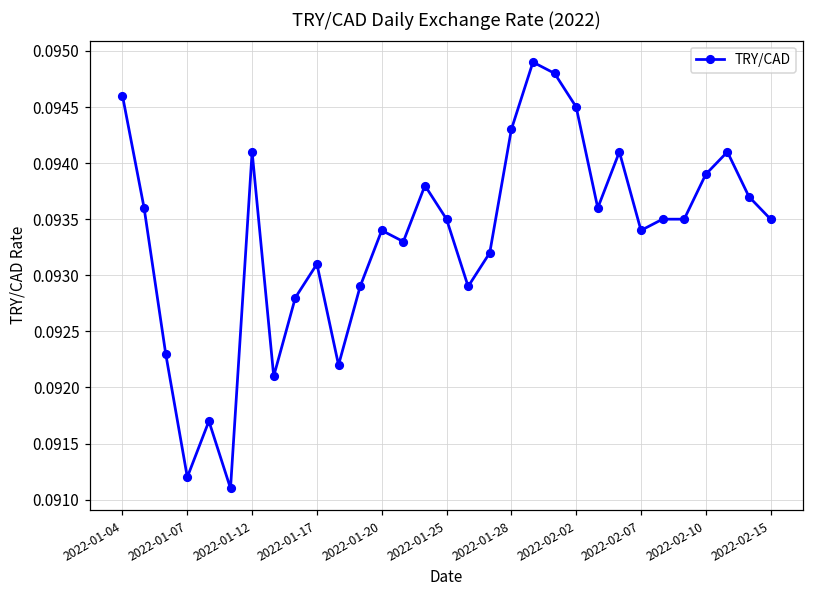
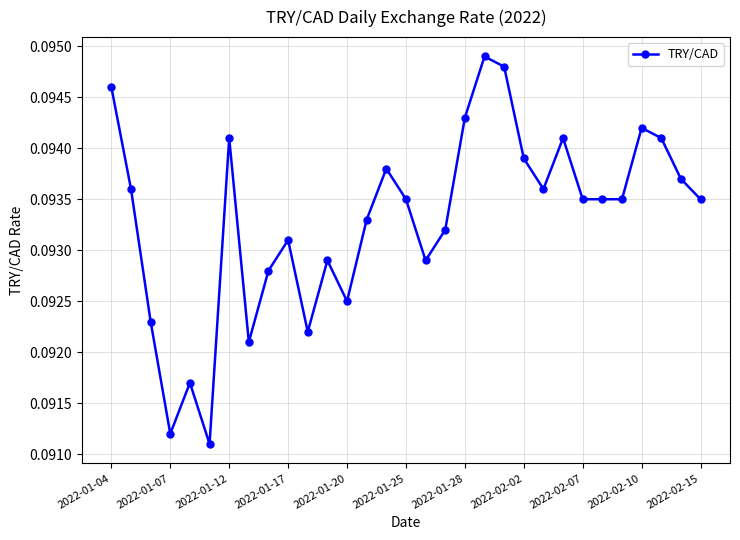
2022-01-20: 0.0934 -> 0.0925
2022-02-02: 0.0945 -> 0.0939
2022-02-07: 0.0934 -> 0.0935
2022-02-10: 0.0939 -> 0.0942
